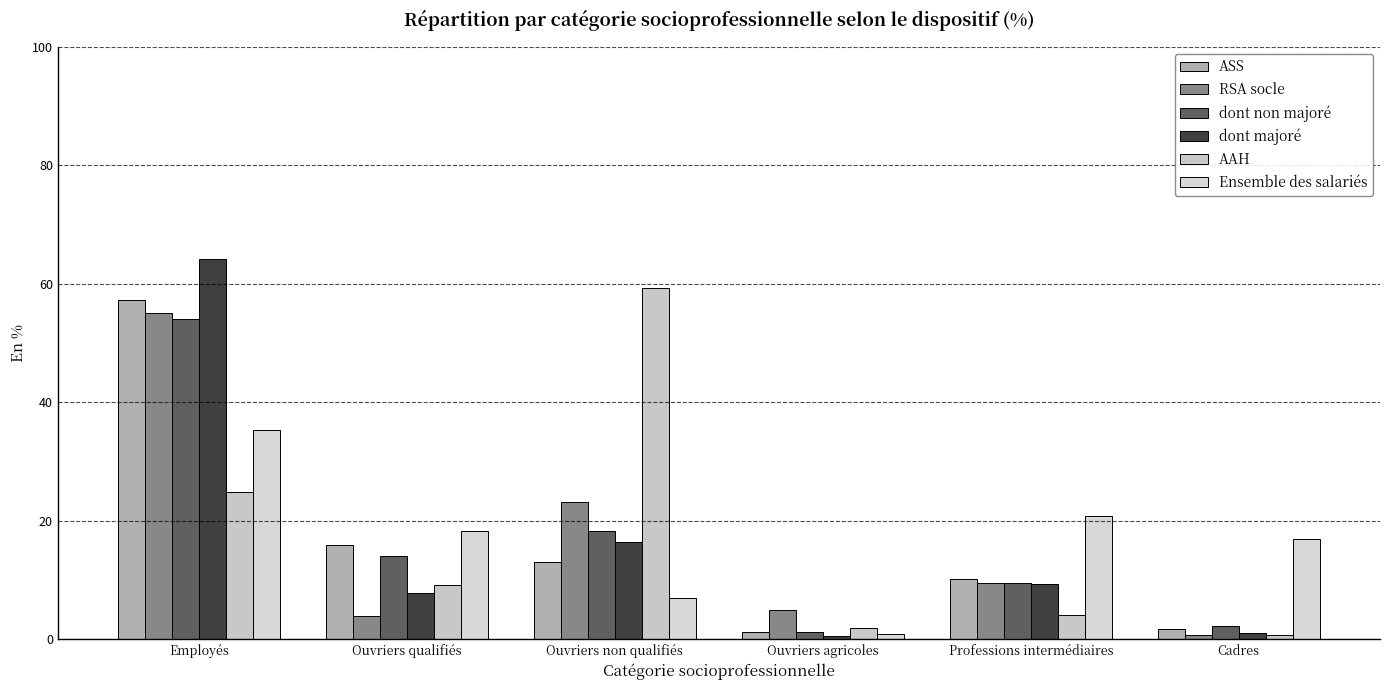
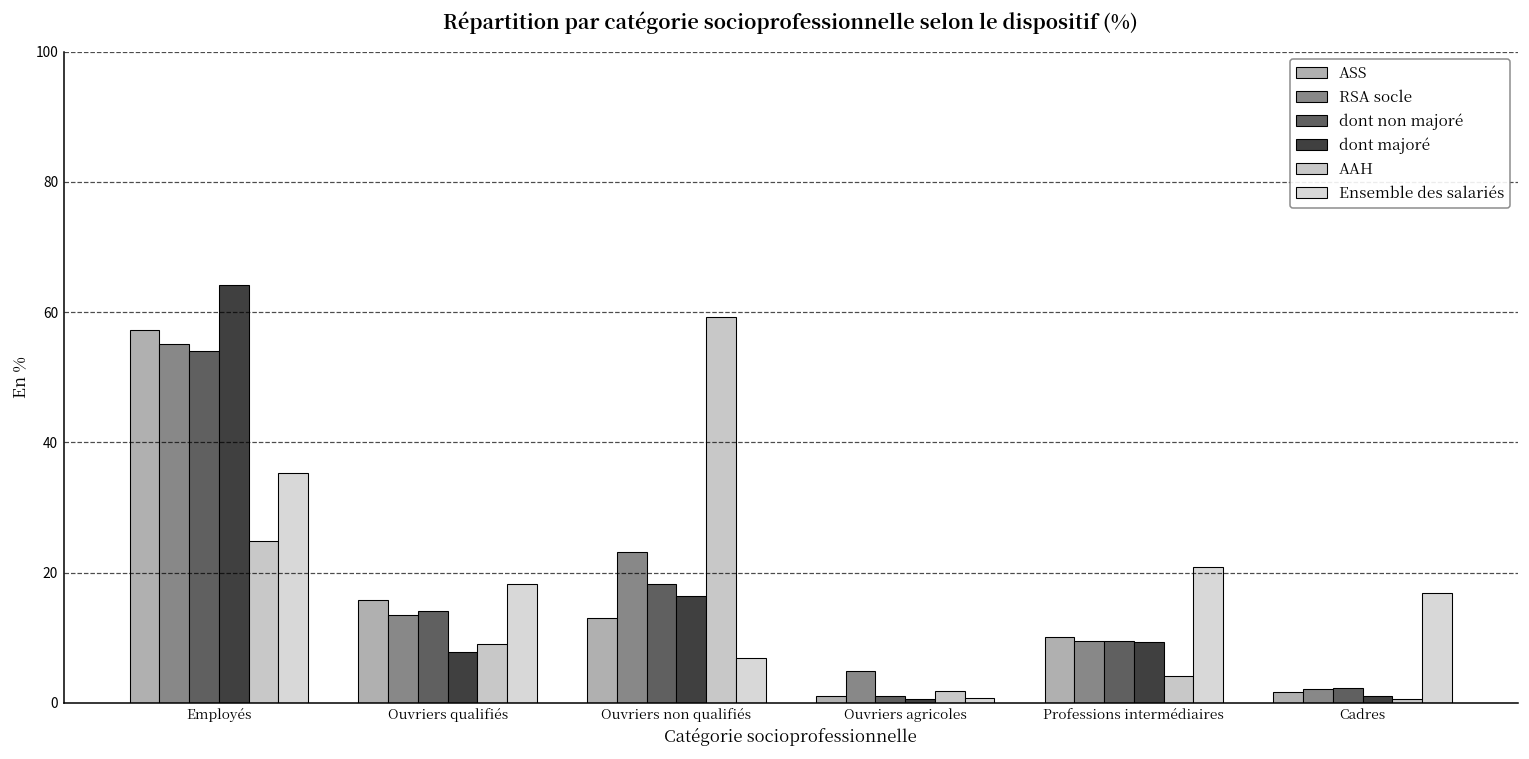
RSA socle, Ouvriers qualifiés: 4 -> 13
RSA socle, Cadres: 1 -> 2
